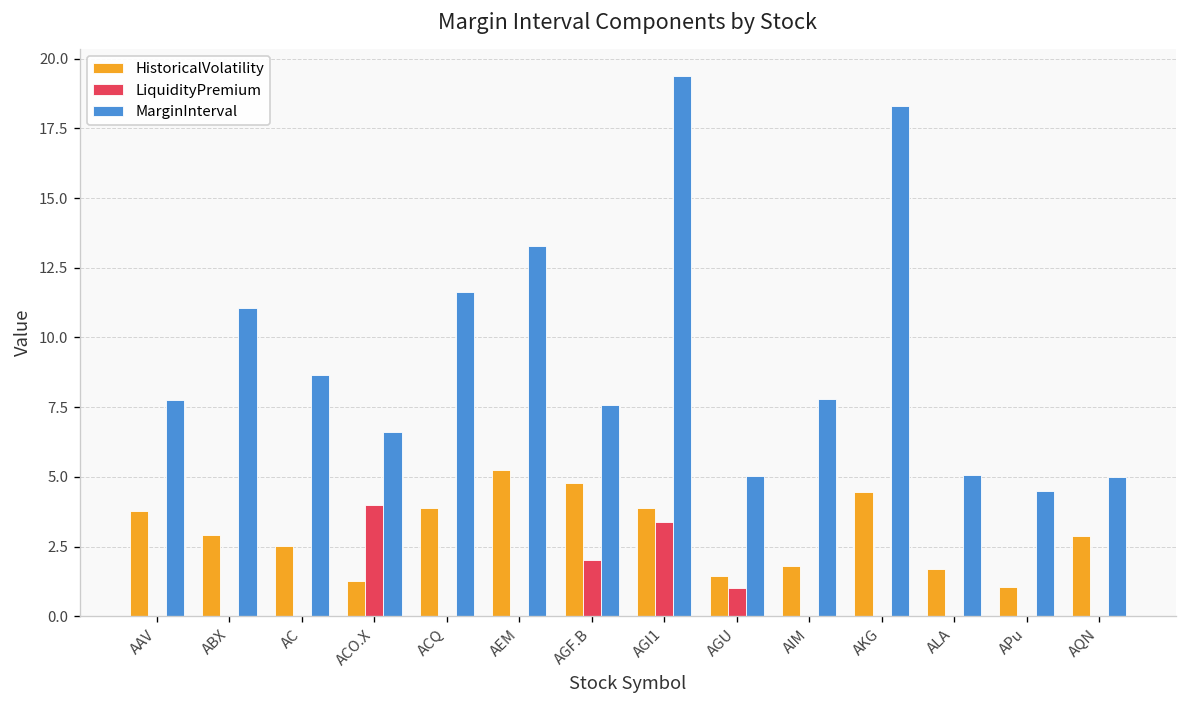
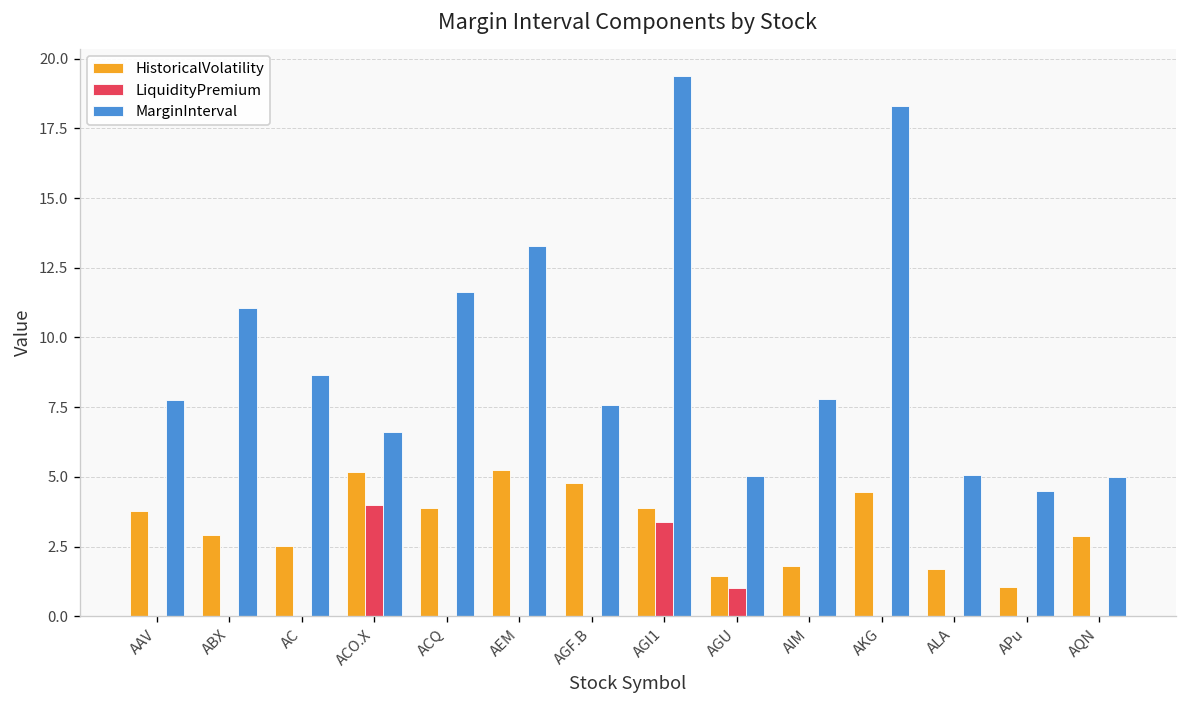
HistoricalVolatility, ACO.X: 1.3 -> 5.2
LiquidityPremium, AGF.B: 2 -> 0
